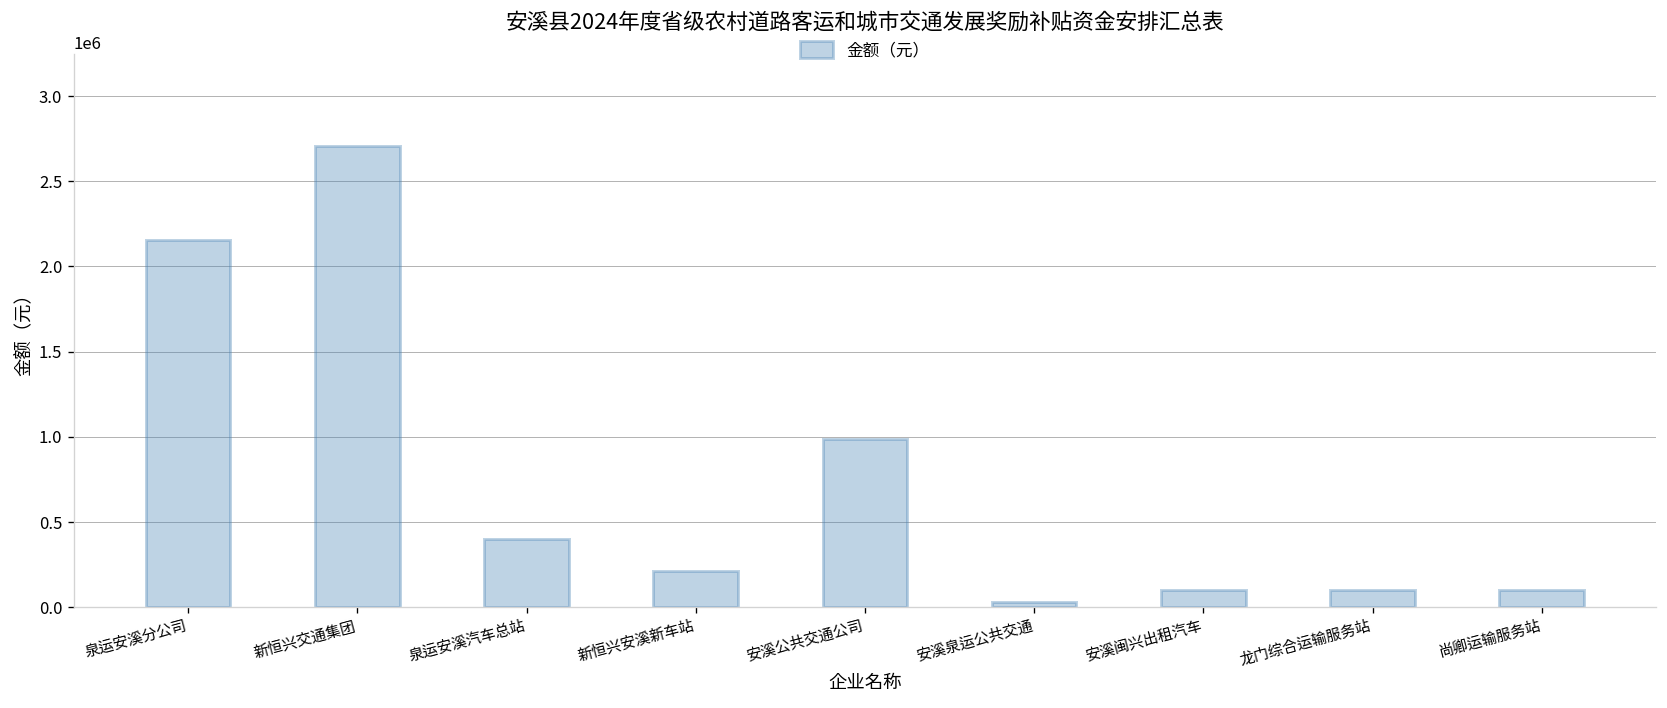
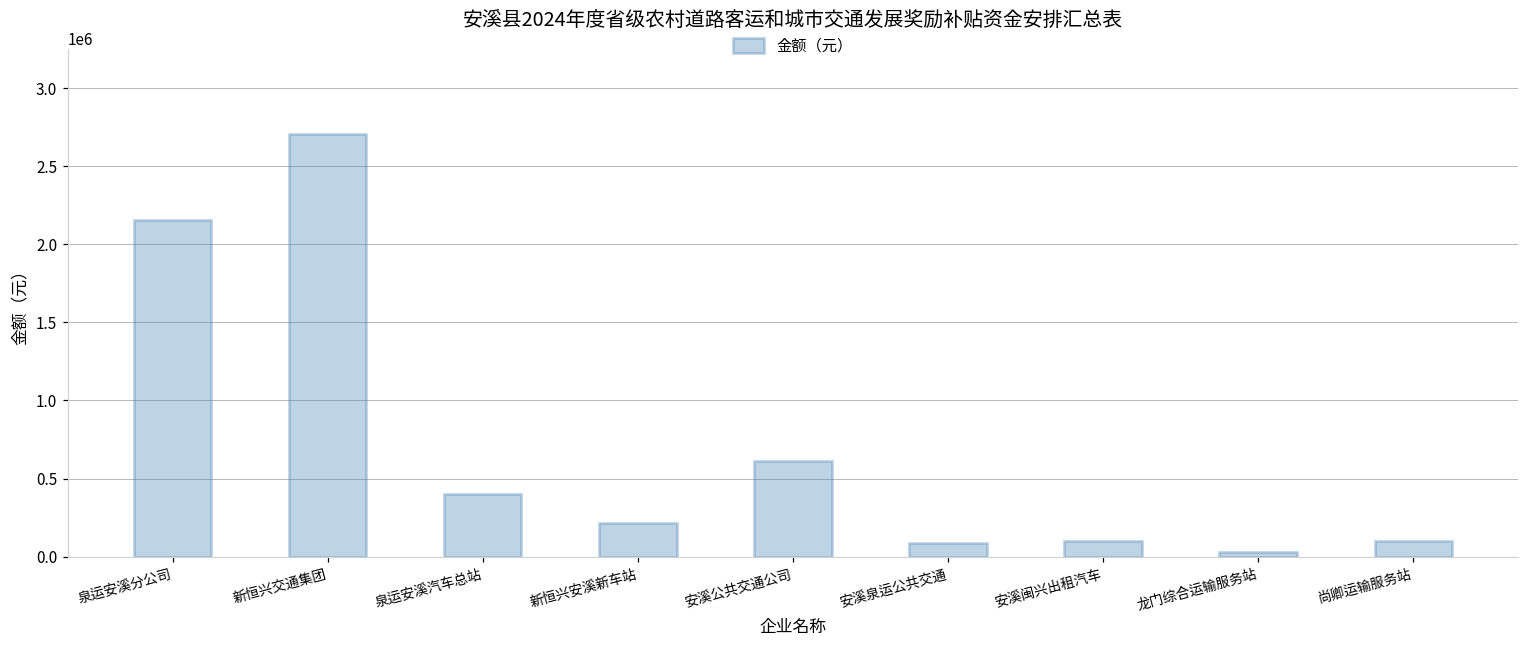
安溪公共交通公司: 990000 -> 610000
安溪泉运公共交通: 30000 -> 90000
龙门综合运输服务站: 100000 -> 30000
